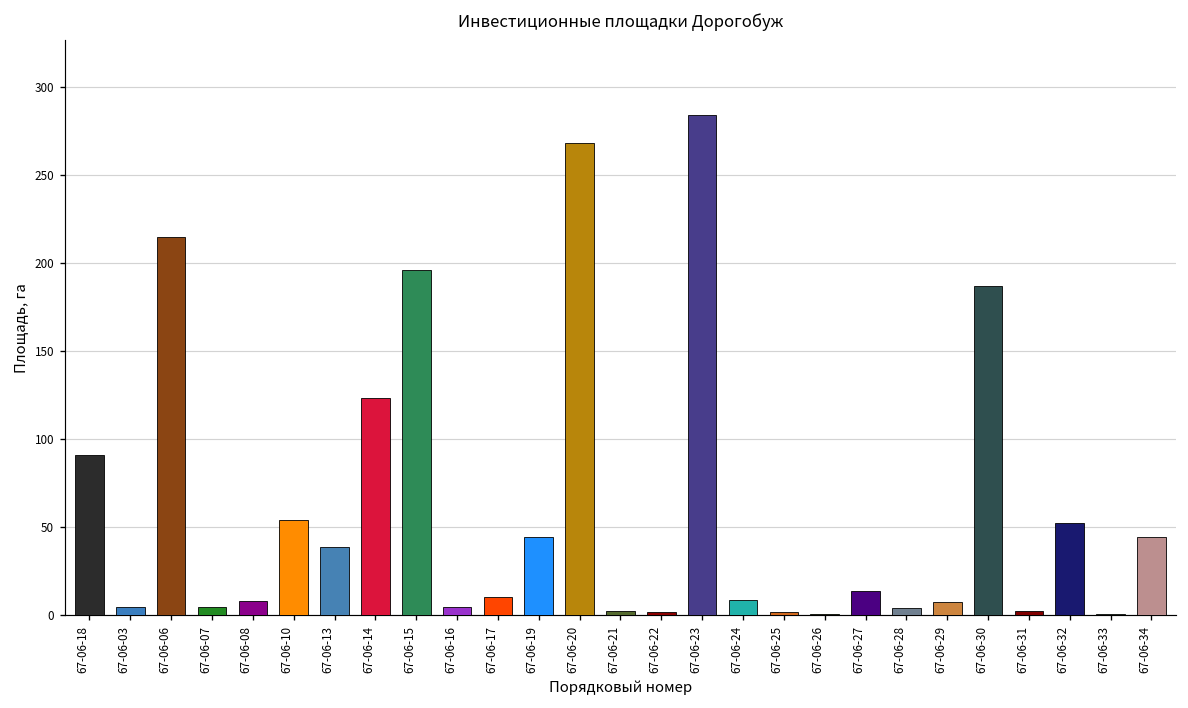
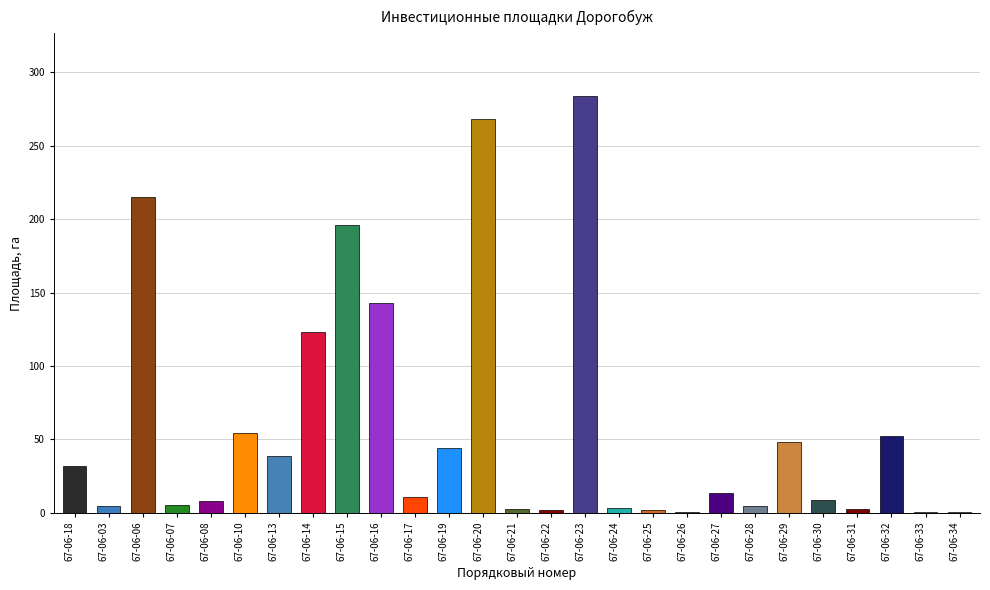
67-06-18: 91 -> 32
67-06-16: 5 -> 143
67-06-24: 9 -> 3
67-06-29: 8 -> 48
67-06-30: 187 -> 9
67-06-34: 44 -> 1
